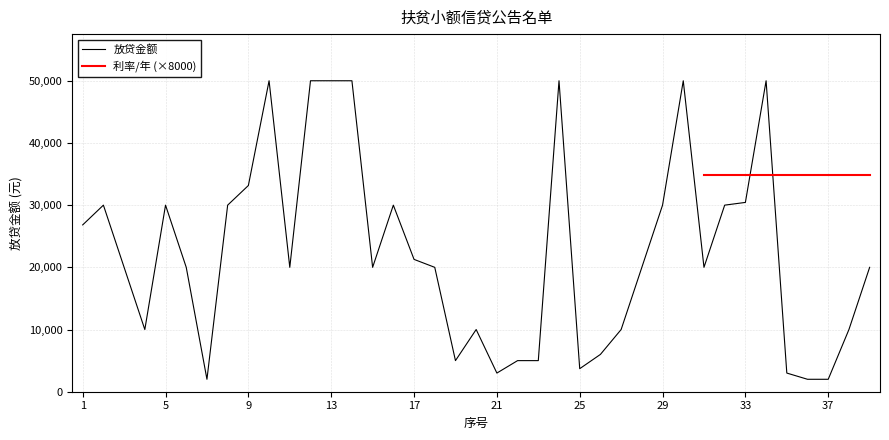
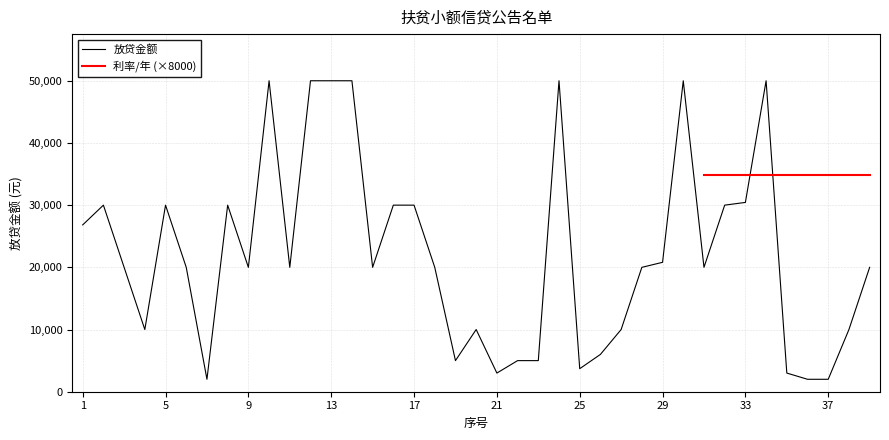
放贷金额, 9: 33,000 -> 20,000
放贷金额, 17: 21,000 -> 30,000
放贷金额, 29: 30,000 -> 21,000
